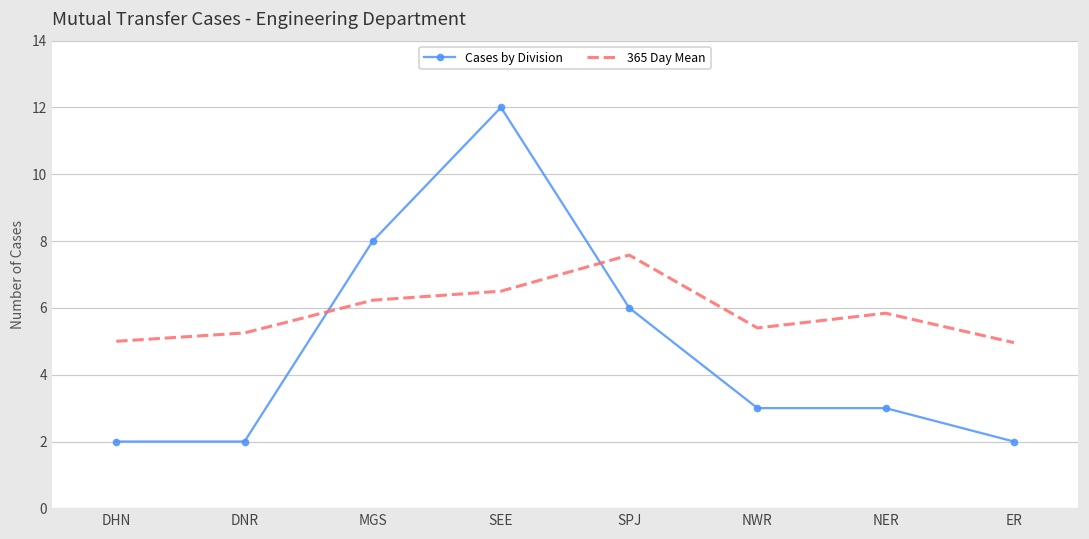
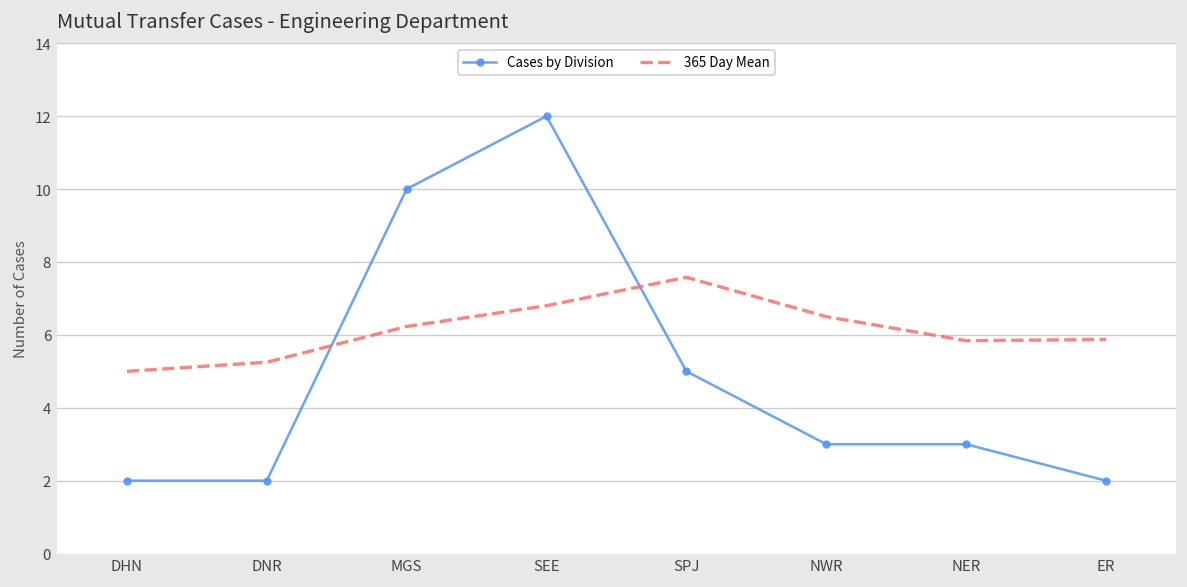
Cases by Division, MGS: 8 -> 10
365 Day Mean, SEE: 6.5 -> 6.8
Cases by Division, SPJ: 6 -> 5
365 Day Mean, NWR: 5.4 -> 6.5
365 Day Mean, ER: 5.0 -> 5.9
